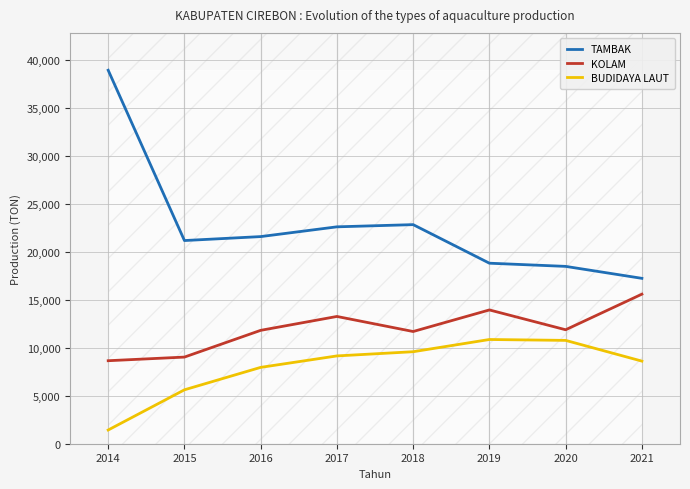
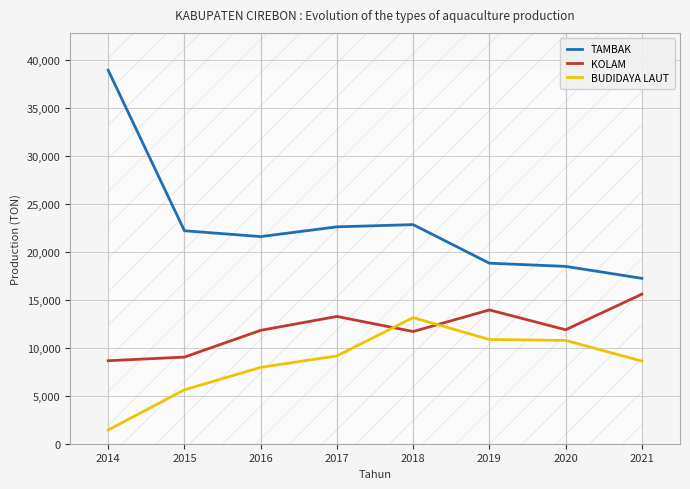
TAMBAK, 2015: 21,000 -> 22,000
BUDIDAYA LAUT, 2018: 10,000 -> 13,000
